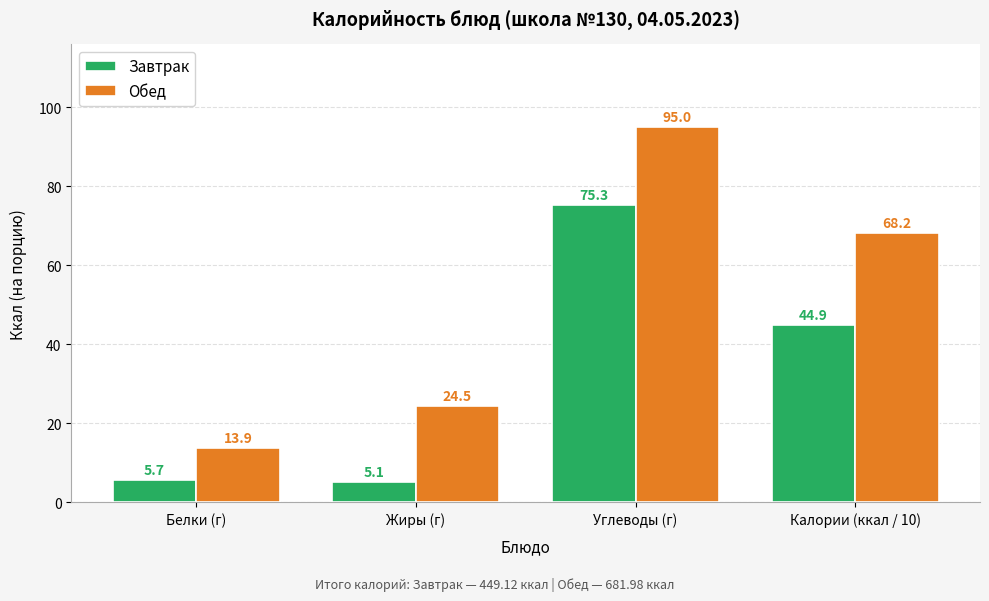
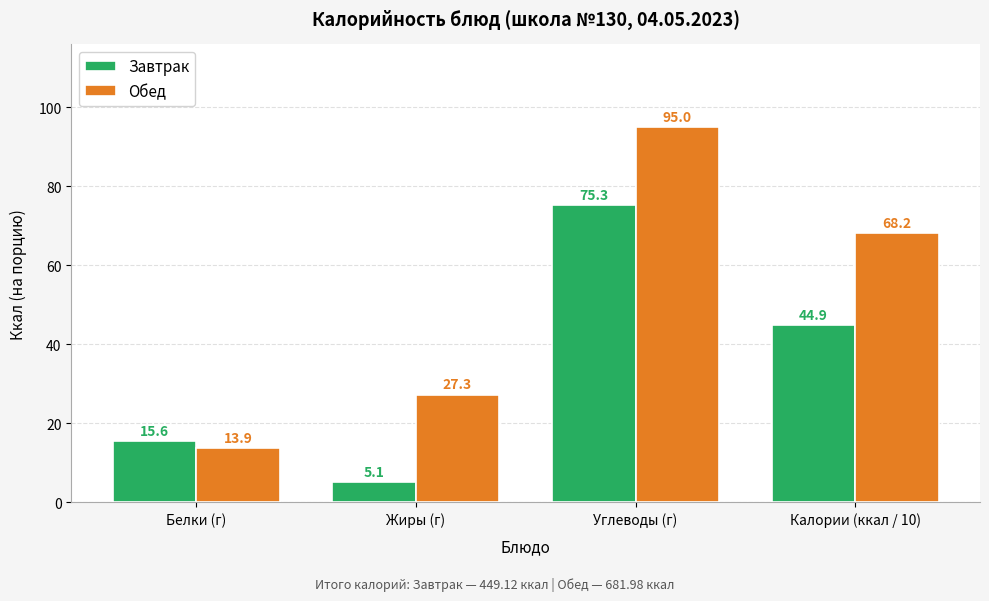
Завтрак, Белки (г): 5.7 -> 15.6
Обед, Жиры (г): 24.5 -> 27.3
